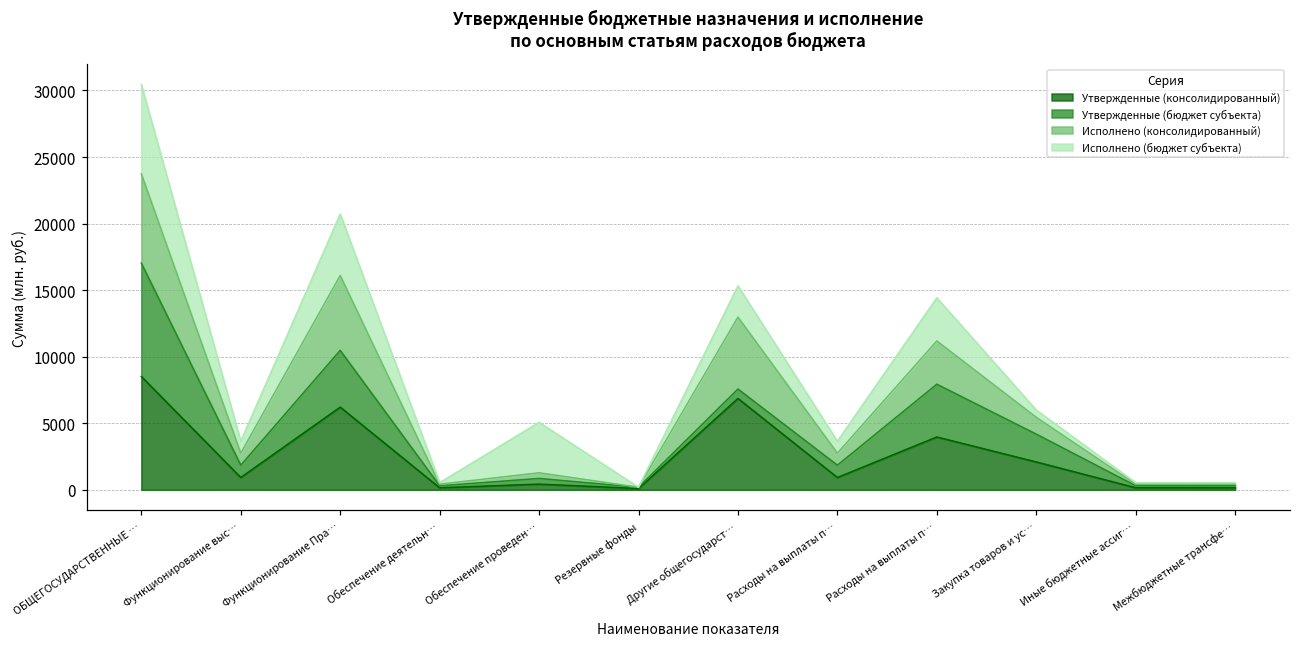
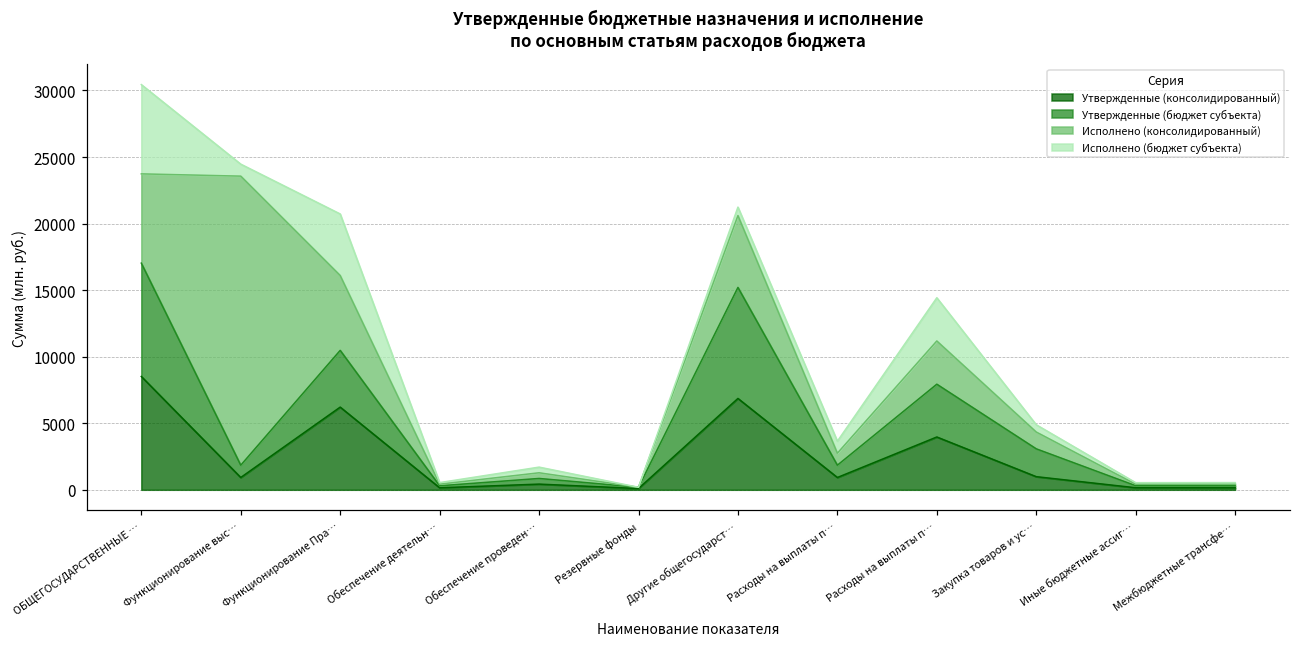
Исполнено (консолидированный), Функционирование выс…: 900 -> 21700
Исполнено (бюджет субъекта), Обеспечение проведен…: 3800 -> 400
Утвержденные (бюджет субъекта), Другие общегосударст…: 700 -> 8300
Исполнено (бюджет субъекта), Другие общегосударст…: 2400 -> 600
Утвержденные (консолидированный), Закупка товаров и ус…: 2100 -> 1000
